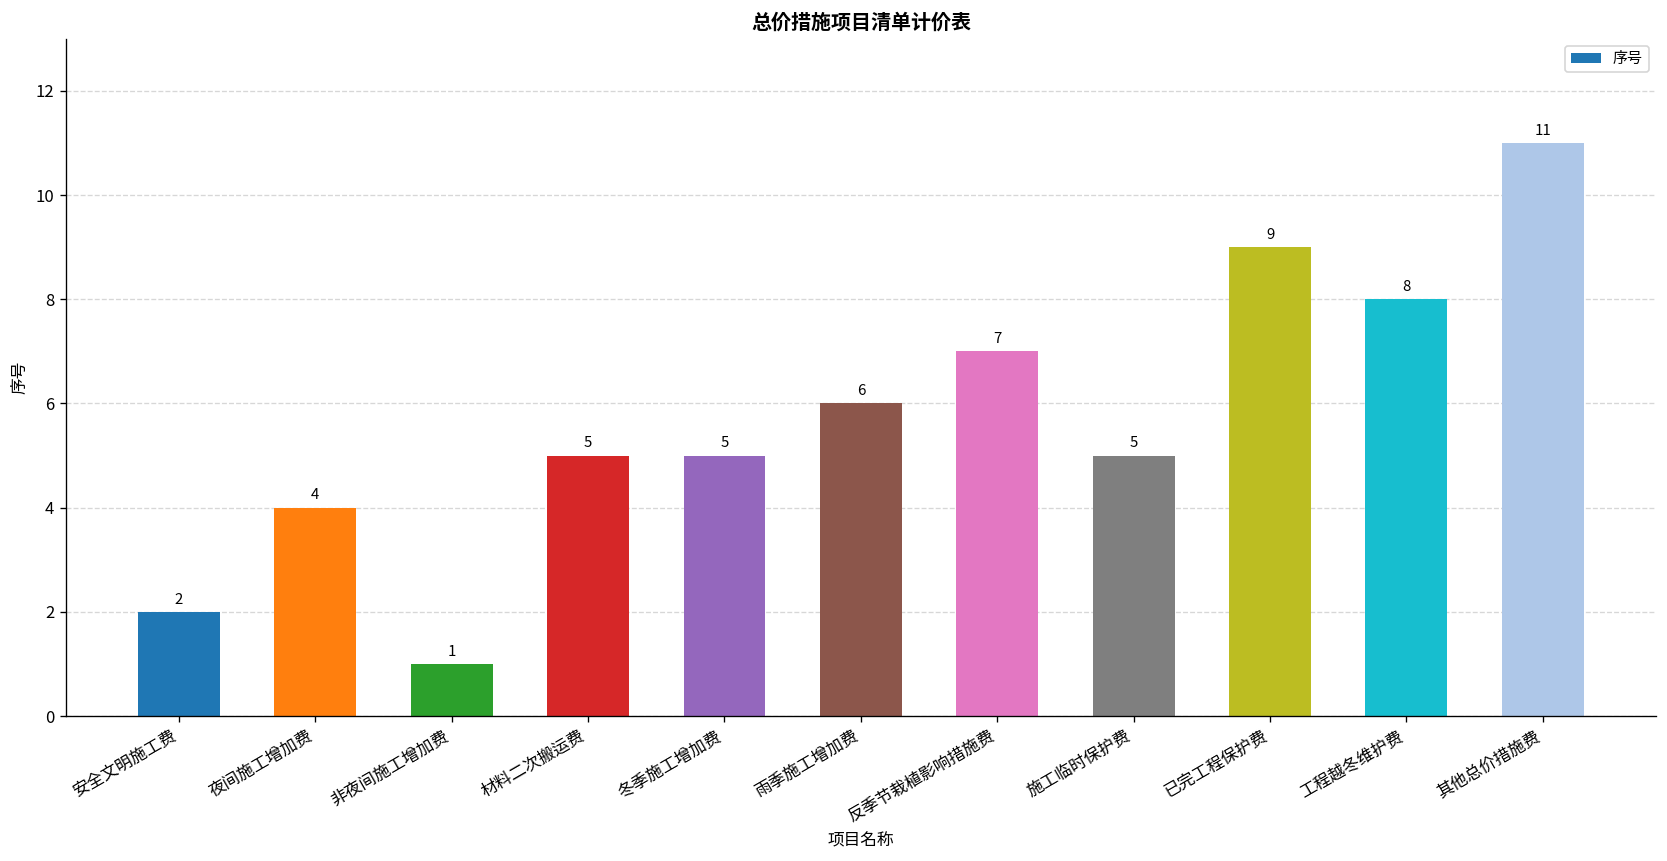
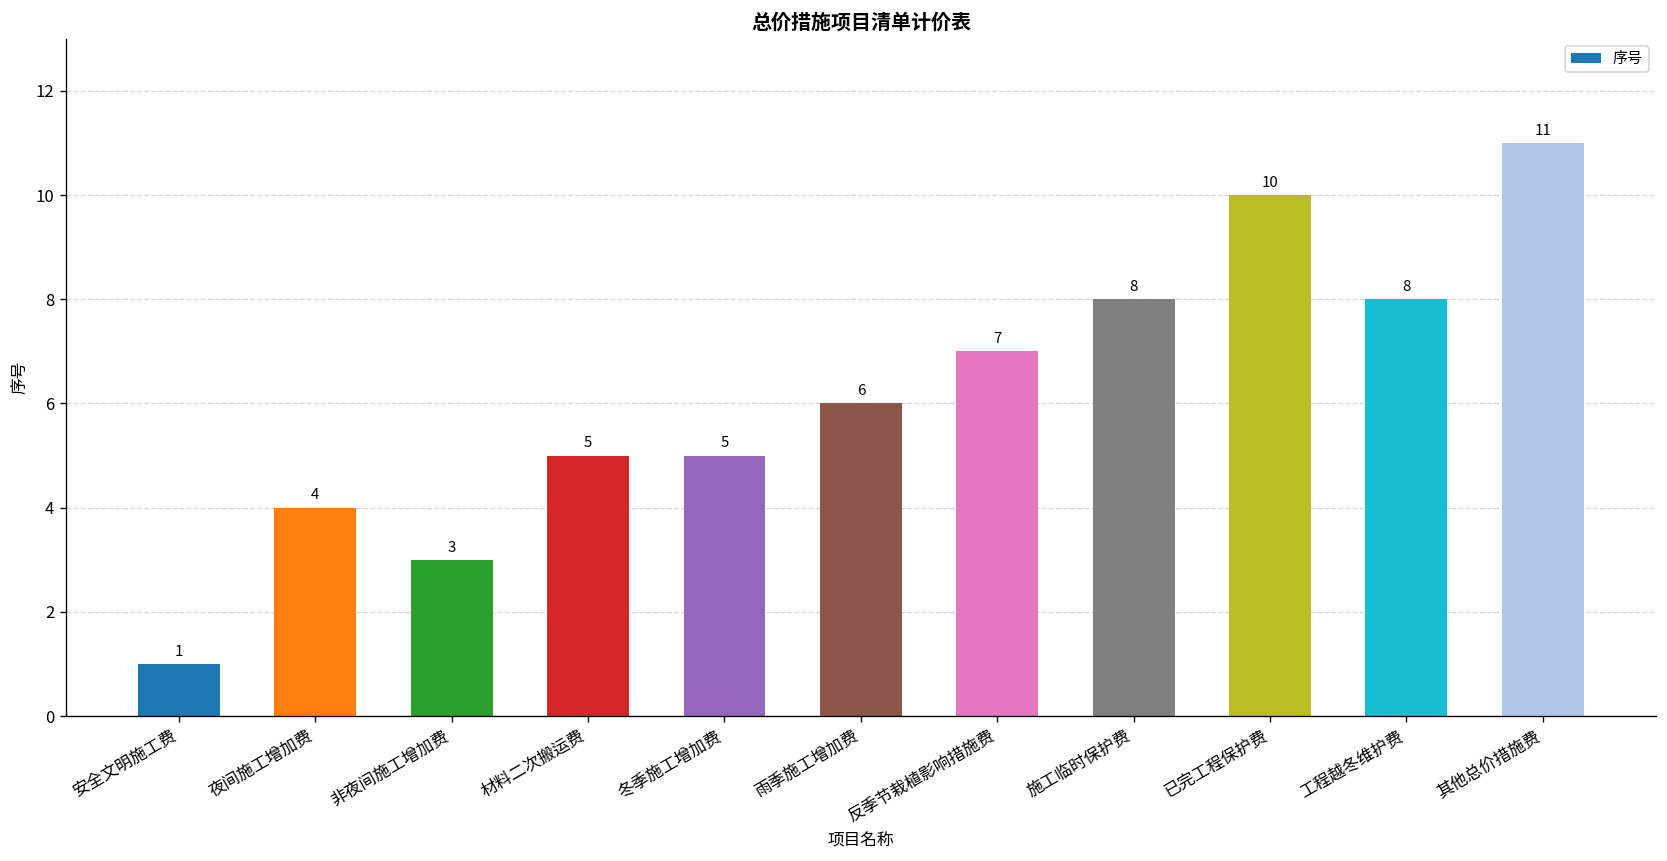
安全文明施工费: 2 -> 1
非夜间施工增加费: 1 -> 3
施工临时保护费: 5 -> 8
已完工程保护费: 9 -> 10
